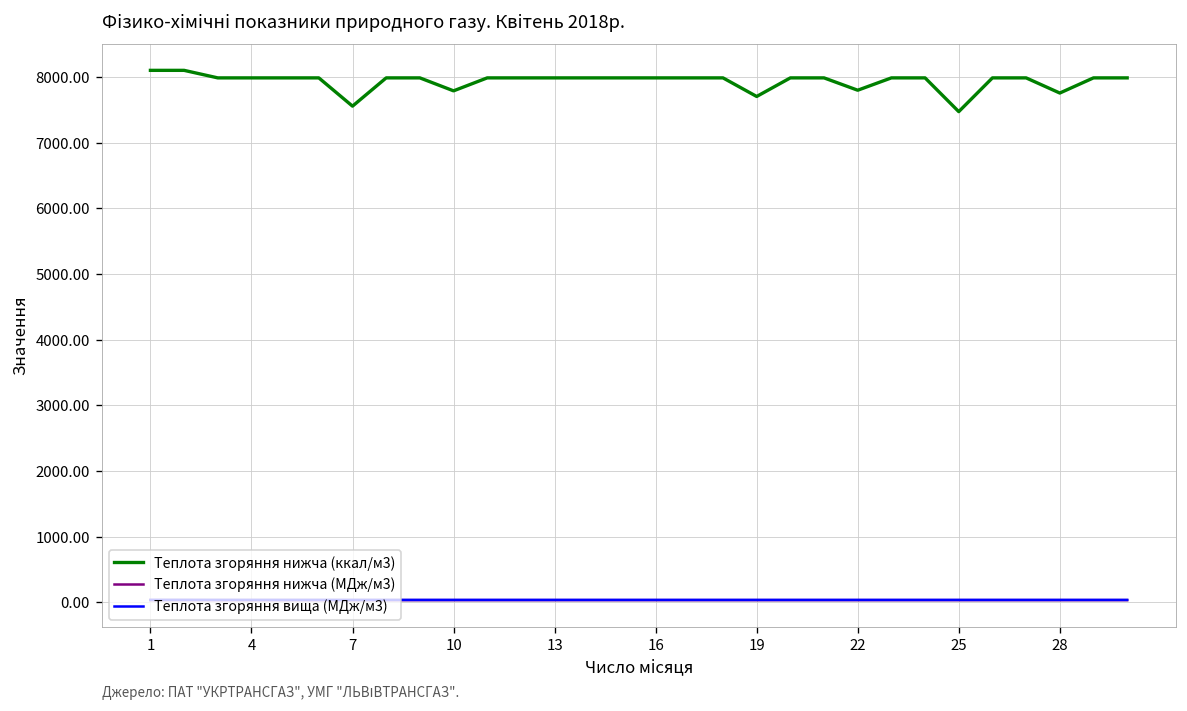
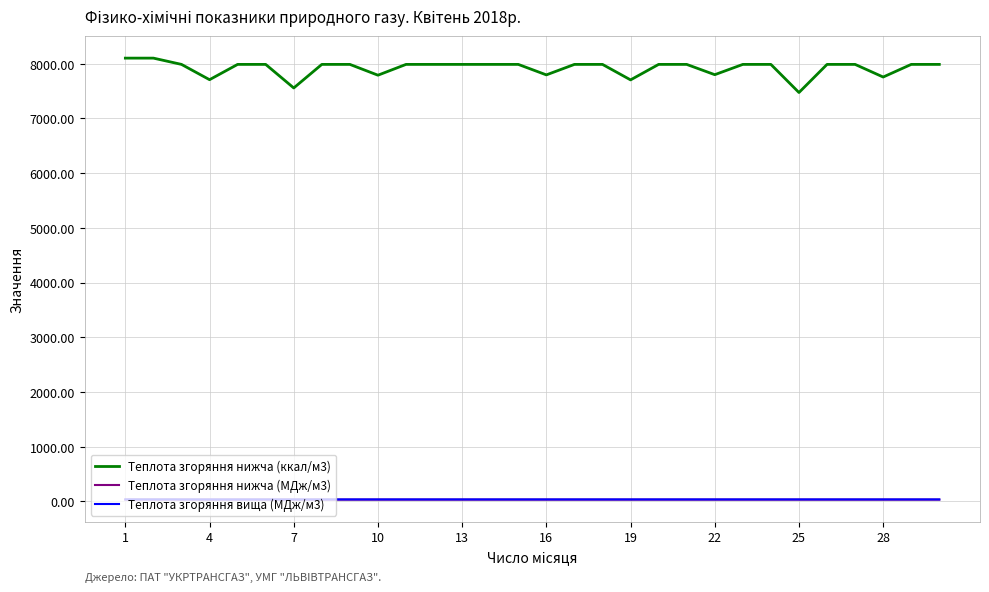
Теплота згоряння нижча (ккал/м3), 4: 8000 -> 7700
Теплота згоряння нижча (ккал/м3), 16: 8000 -> 7800
